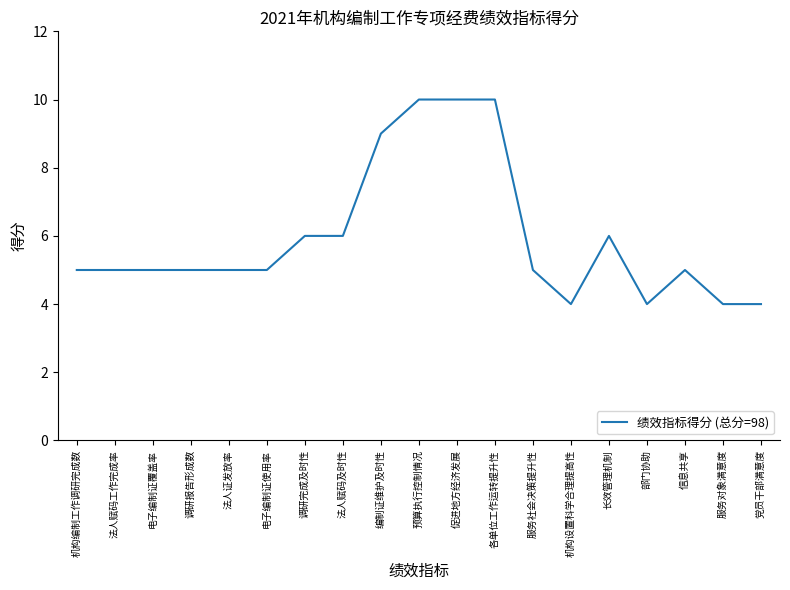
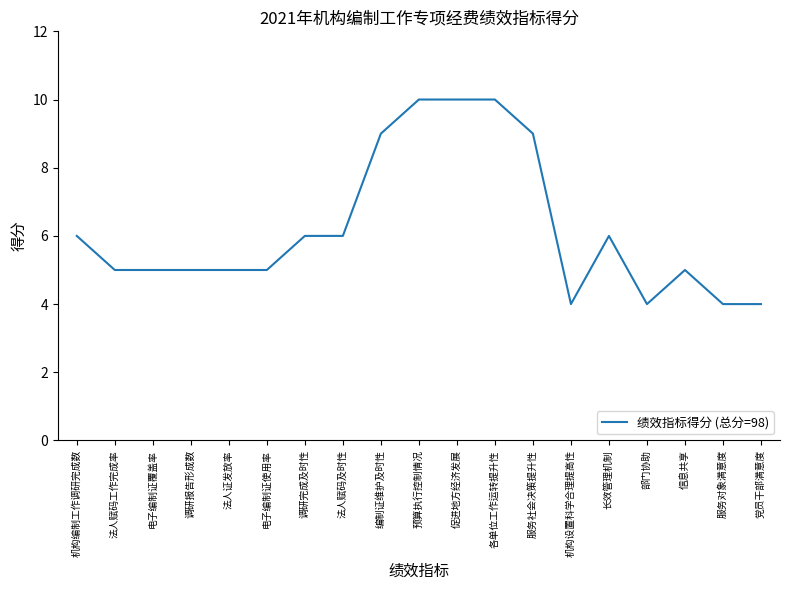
机构编制工作调研完成数: 5 -> 6
服务社会决策提升性: 5 -> 9
